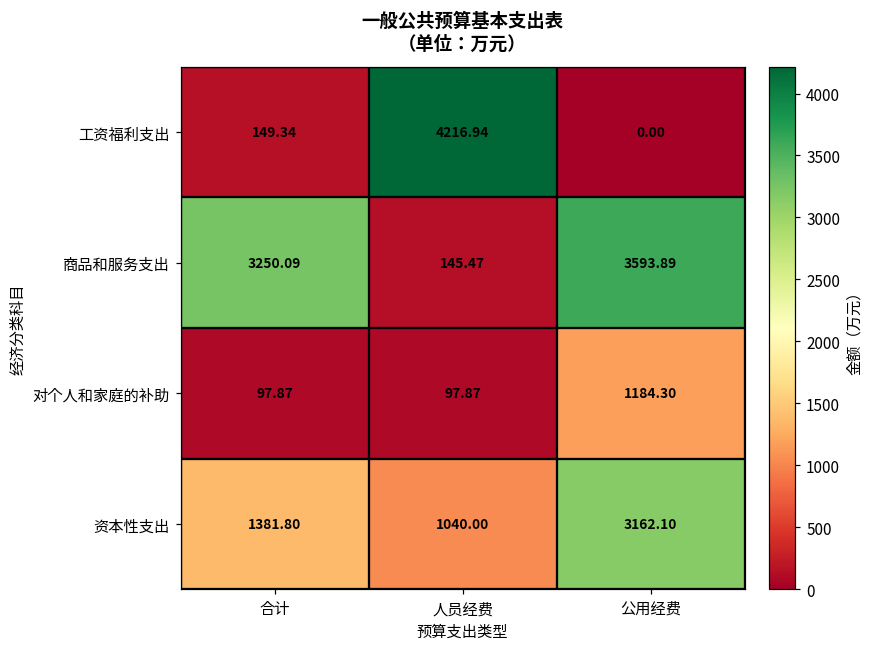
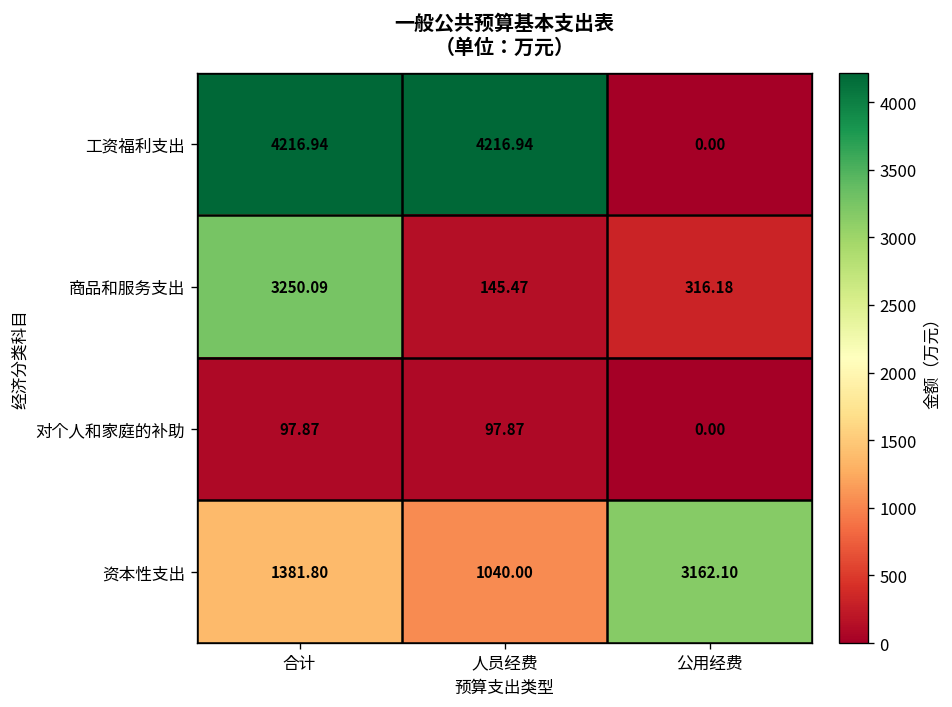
工资福利支出, 合计: 149.34 -> 4216.94
商品和服务支出, 公用经费: 3593.89 -> 316.18
对个人和家庭的补助, 公用经费: 1184.30 -> 0.00
